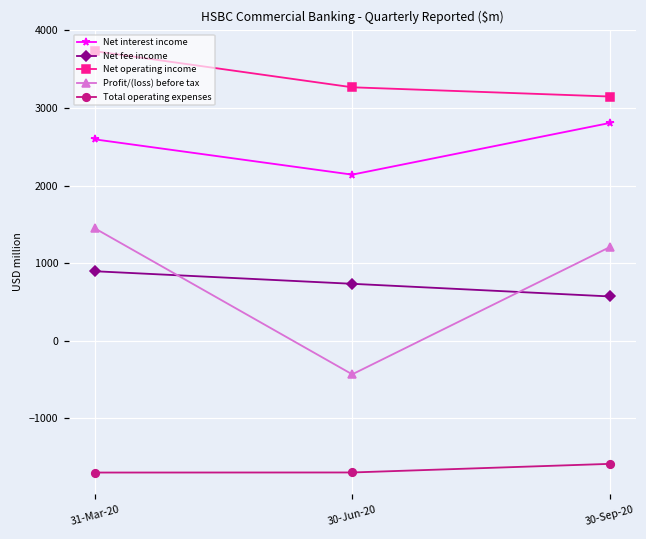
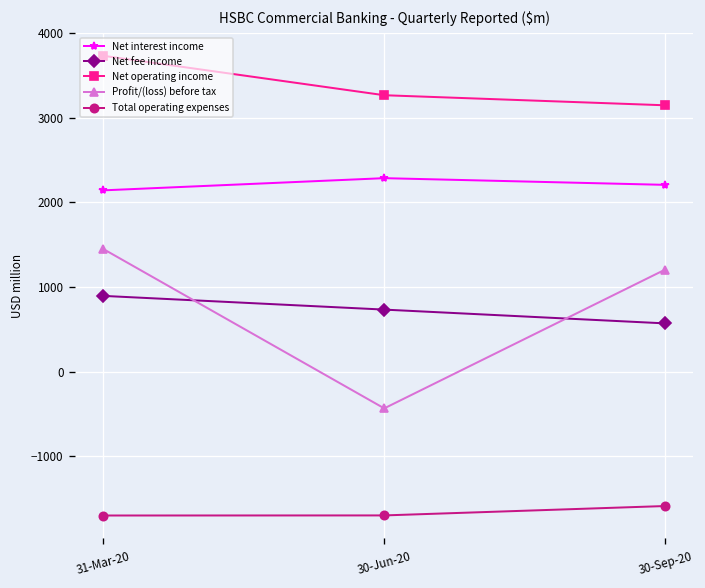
Net interest income, 31-Mar-20: 2600 -> 2100
Net interest income, 30-Jun-20: 2100 -> 2300
Net interest income, 30-Sep-20: 2800 -> 2200
